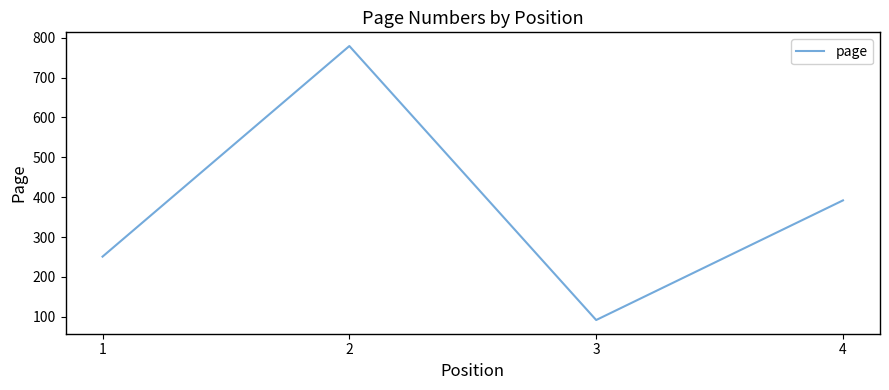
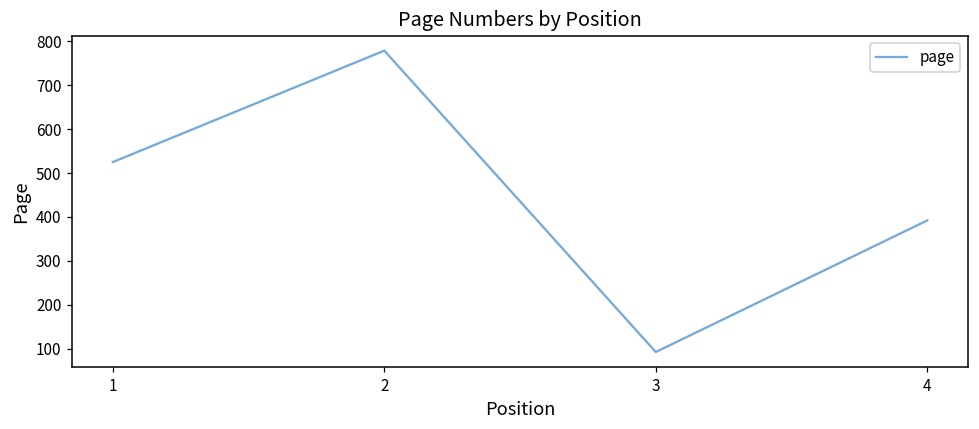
1: 250 -> 530
